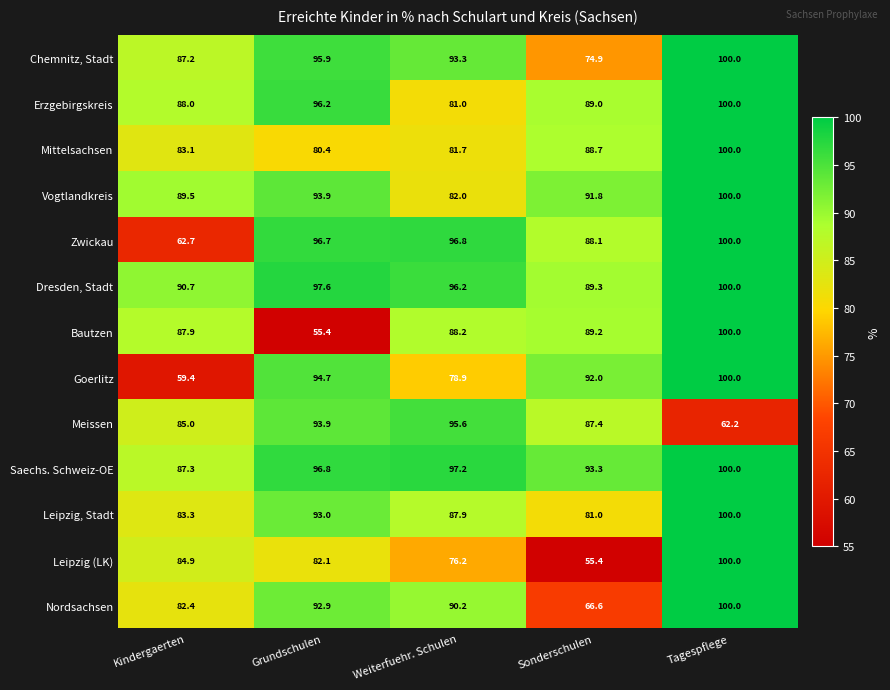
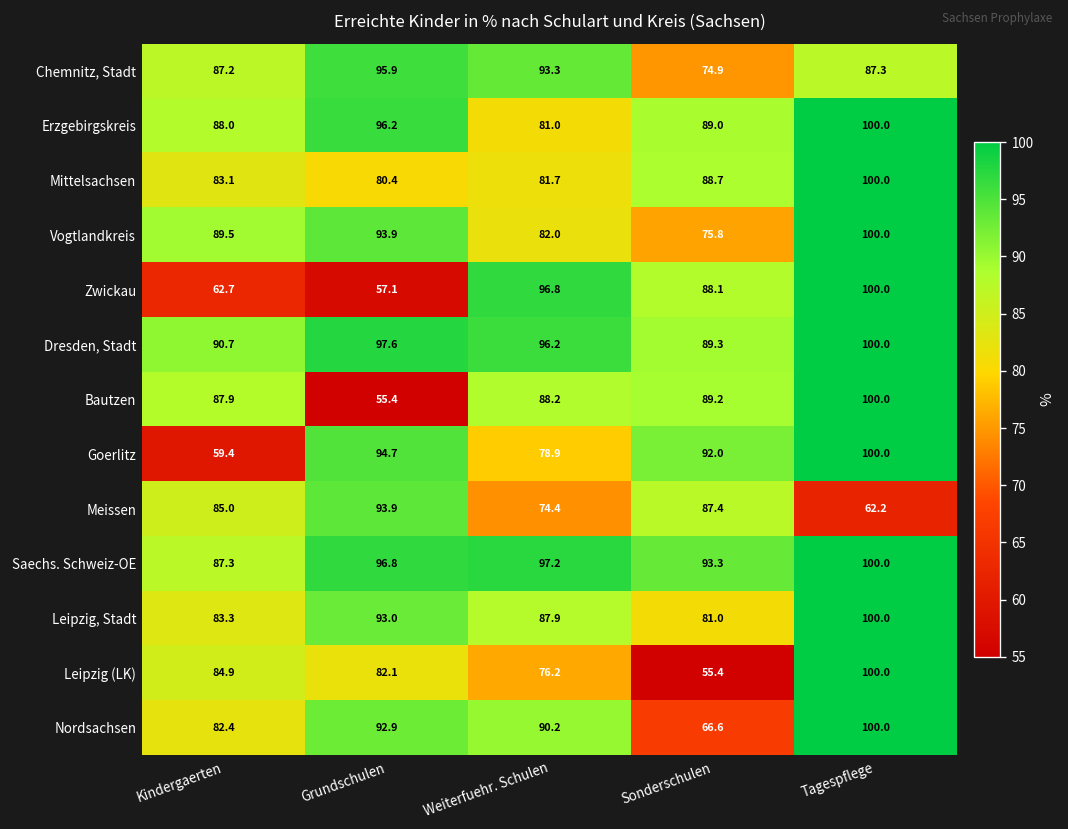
Chemnitz, Stadt, Tagespflege: 100.0 -> 87.3
Vogtlandkreis, Sonderschulen: 91.8 -> 75.8
Zwickau, Grundschulen: 96.7 -> 57.1
Meissen, Weiterfuehr. Schulen: 95.6 -> 74.4
